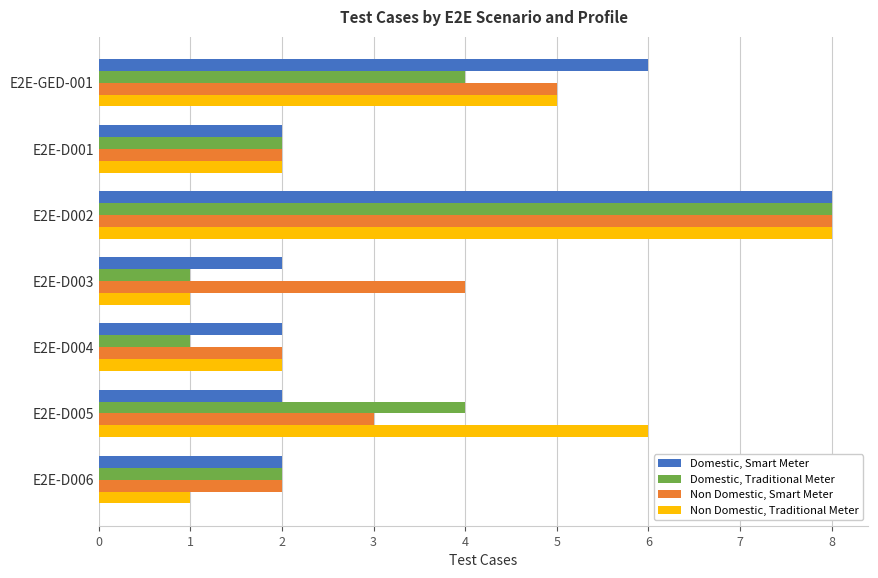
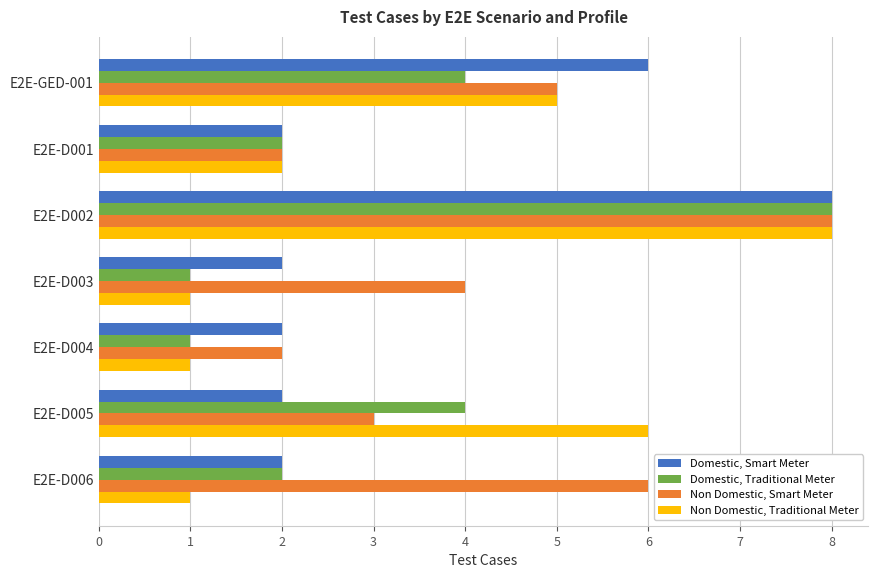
Non Domestic, Traditional Meter, E2E-D004: 2 -> 1
Non Domestic, Smart Meter, E2E-D006: 2 -> 6
